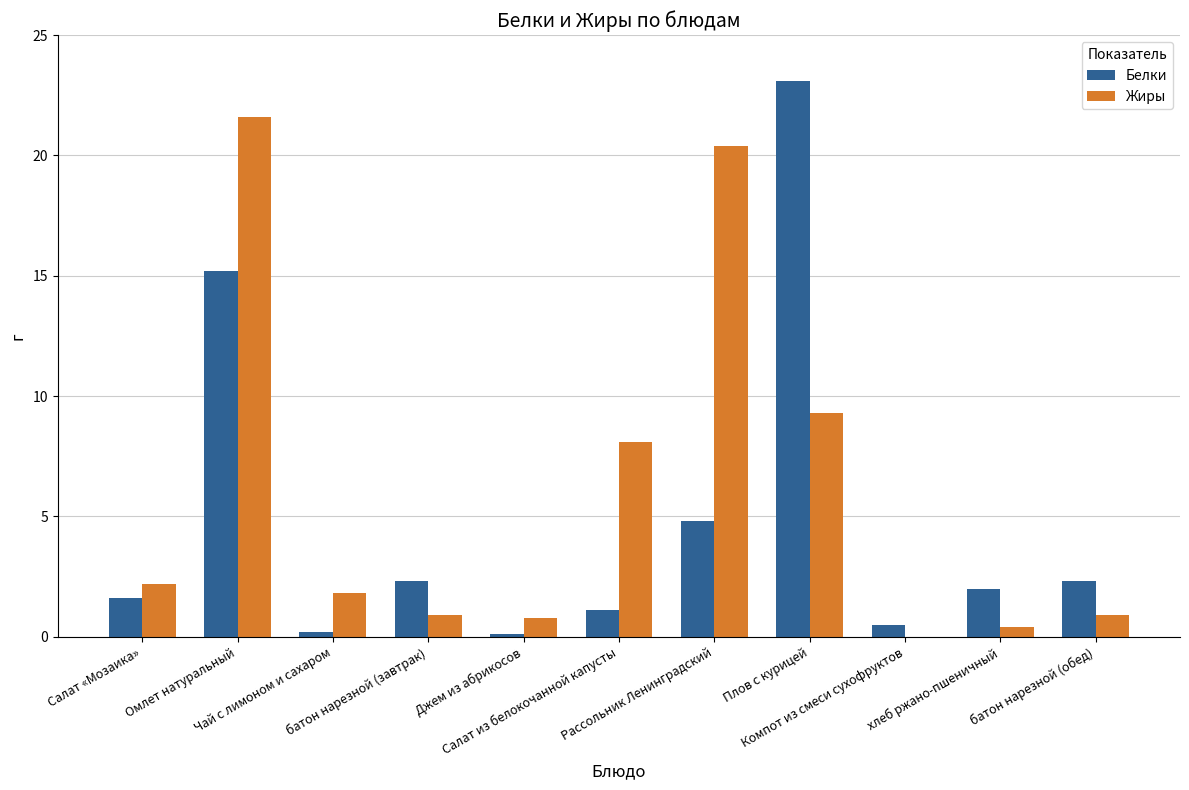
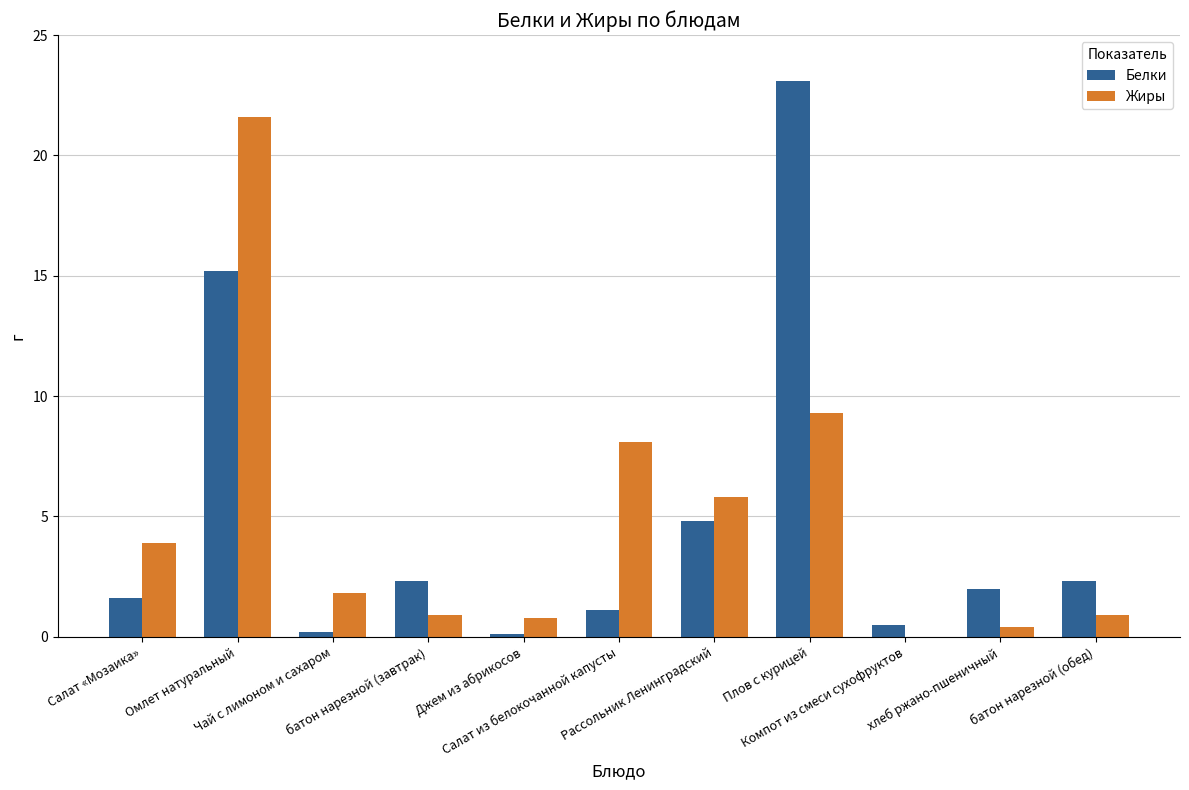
Жиры, Салат «Мозаика»: 2.2 -> 3.9
Жиры, Рассольник Ленинградский: 20.4 -> 5.8
